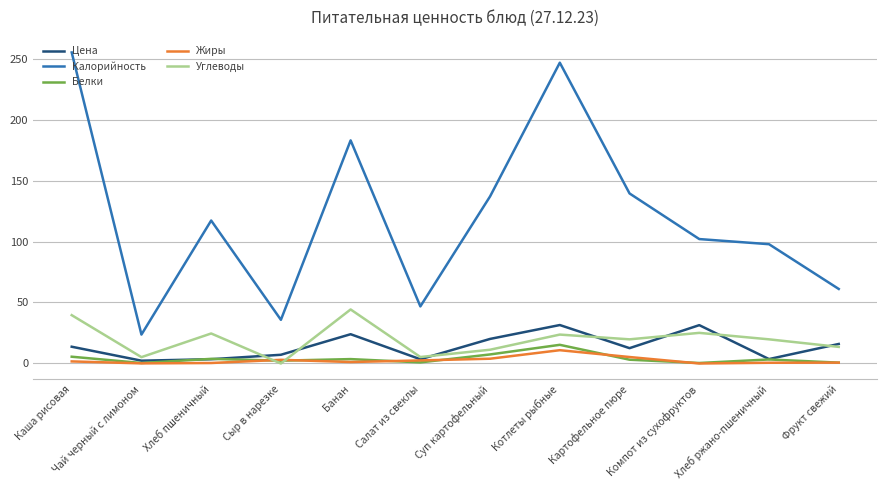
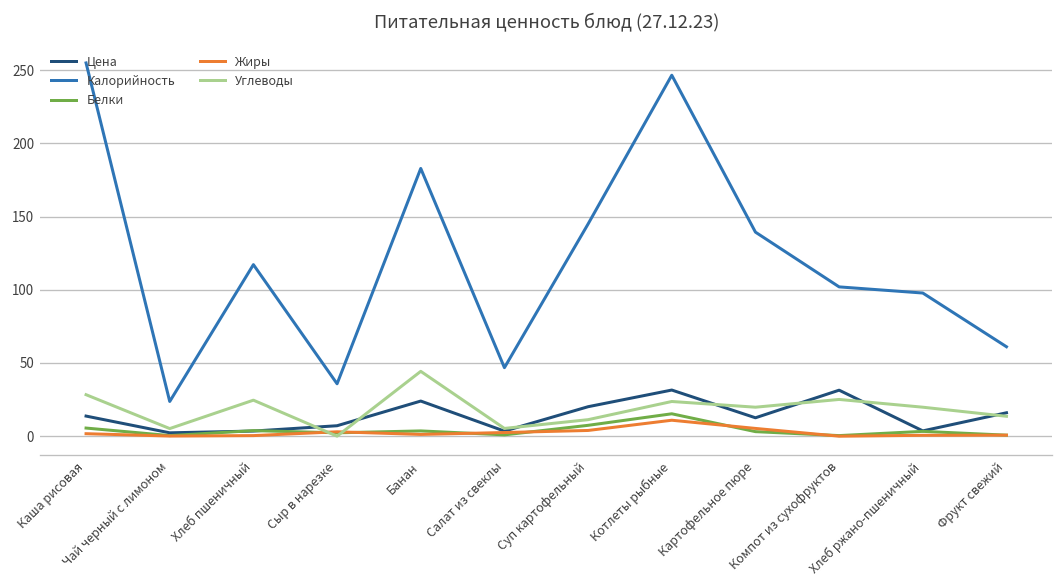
Углеводы, Каша рисовая: 40 -> 28
Калорийность, Суп картофельный: 137 -> 145
